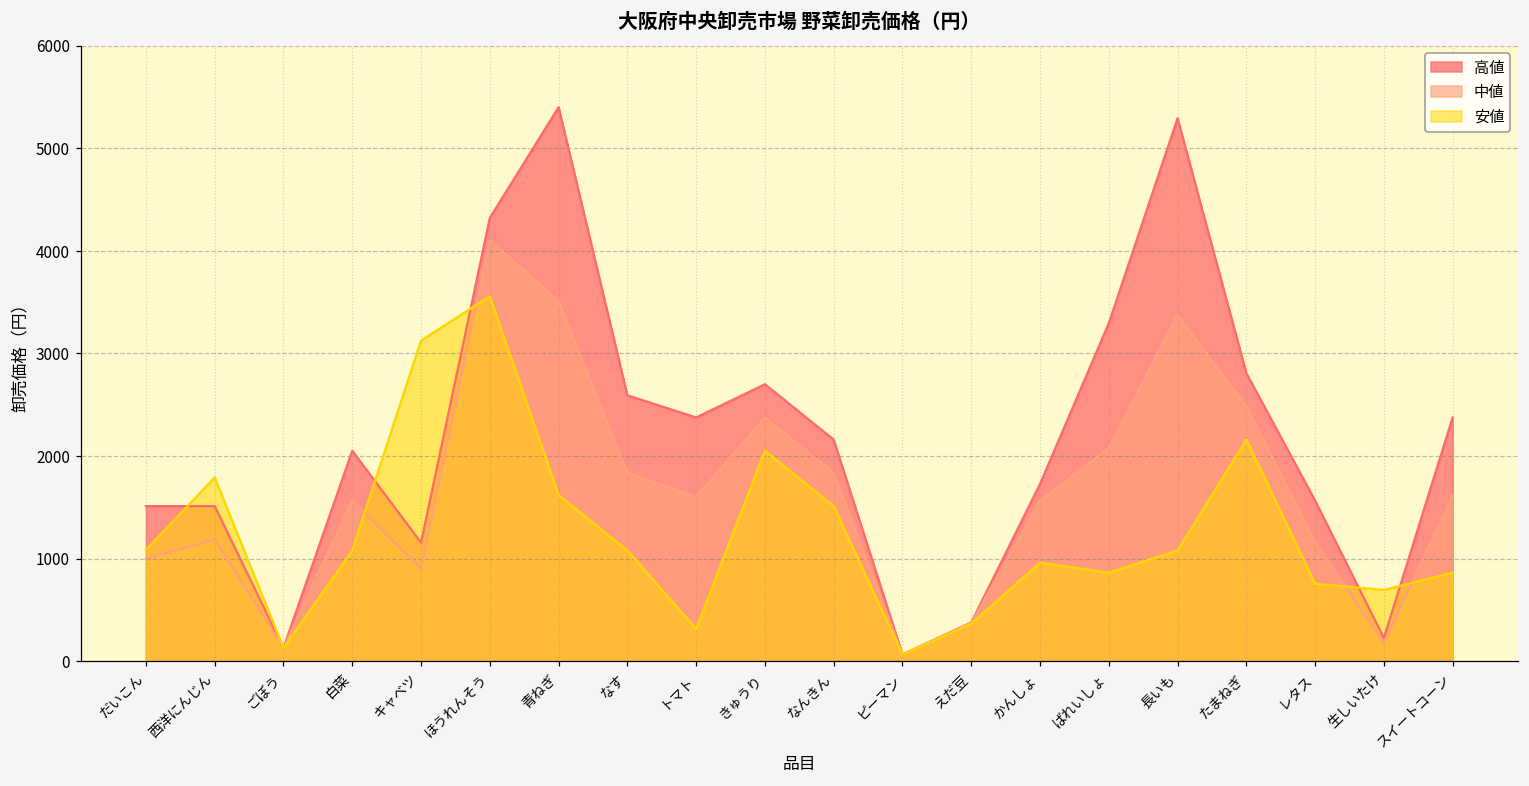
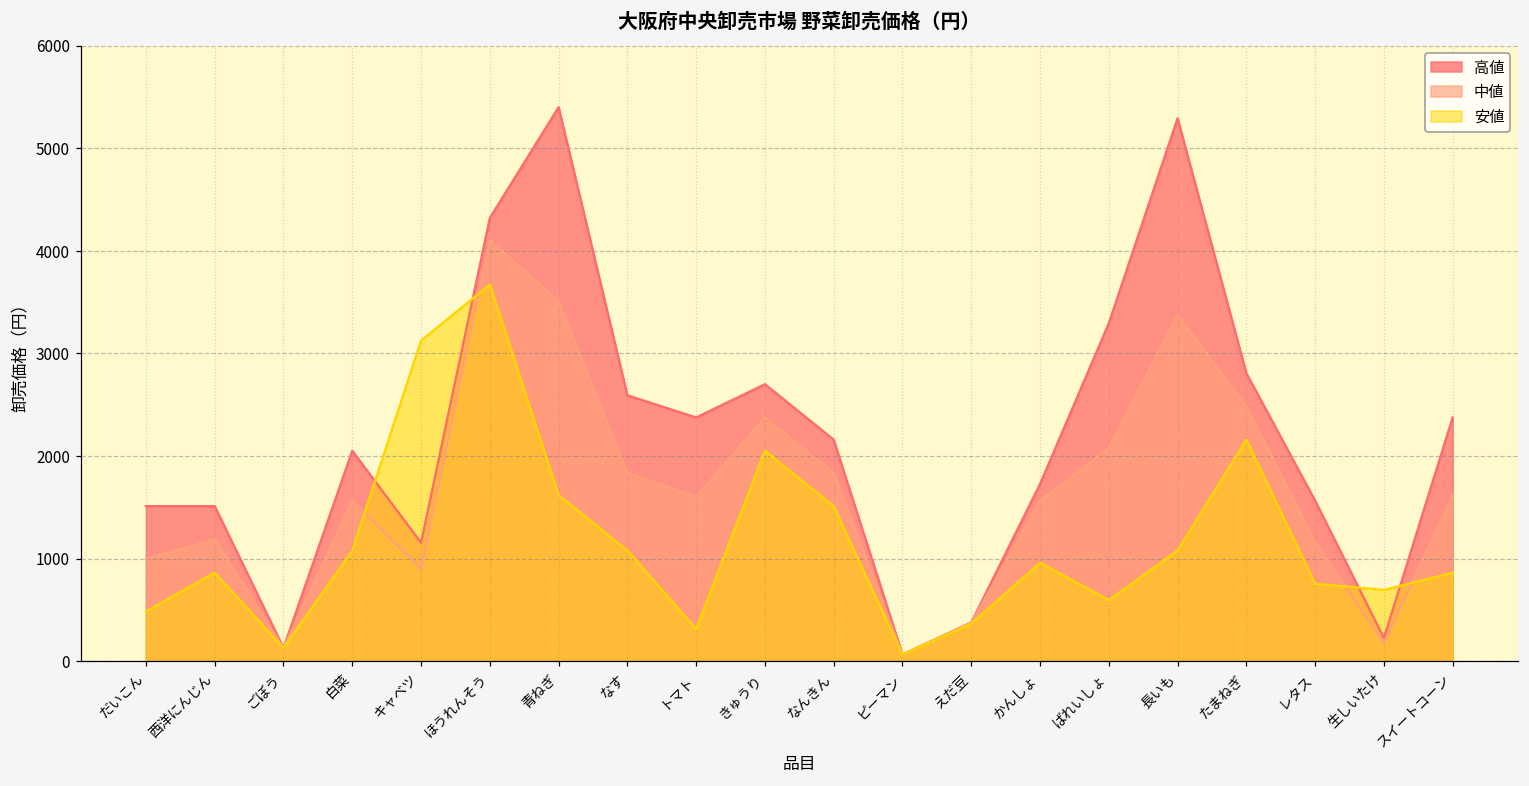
安値, だいこん: 1100 -> 500
安値, 西洋にんじん: 1800 -> 900
安値, ほうれんそう: 3600 -> 3700
安値, ばれいしょ: 900 -> 600
